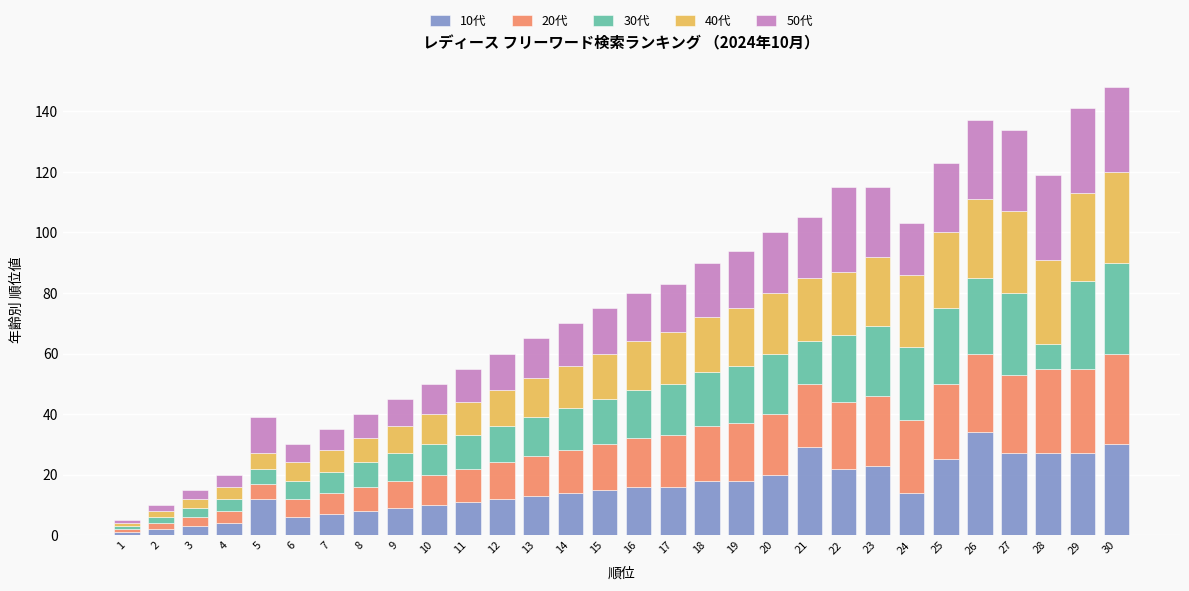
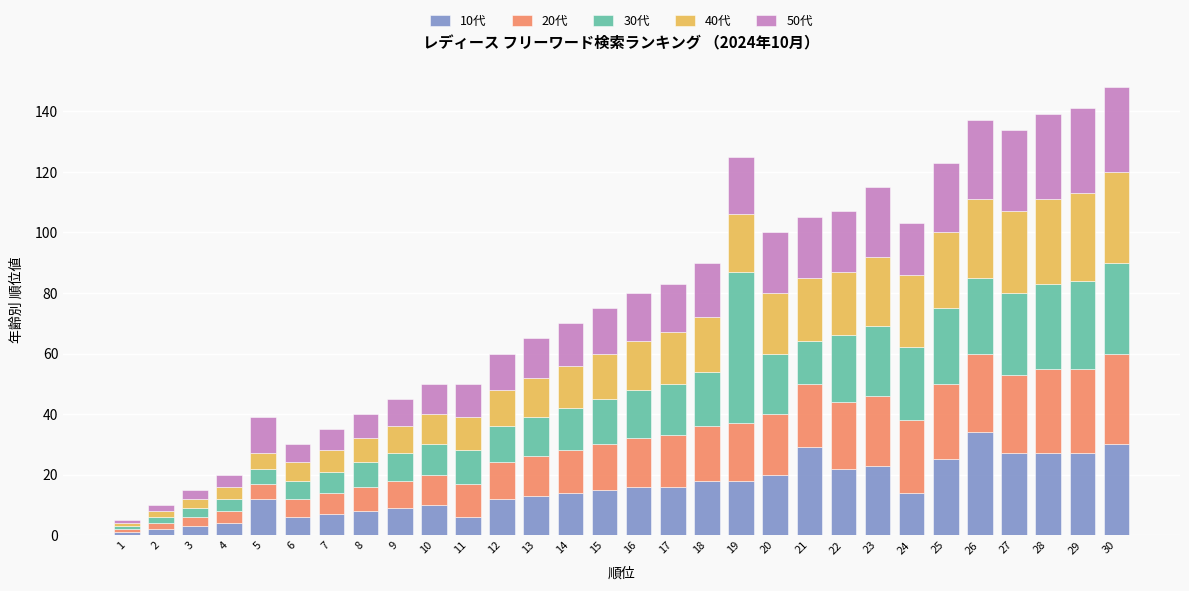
10代, 11: 11 -> 6
30代, 19: 19 -> 50
50代, 22: 28 -> 20
30代, 28: 8 -> 28
